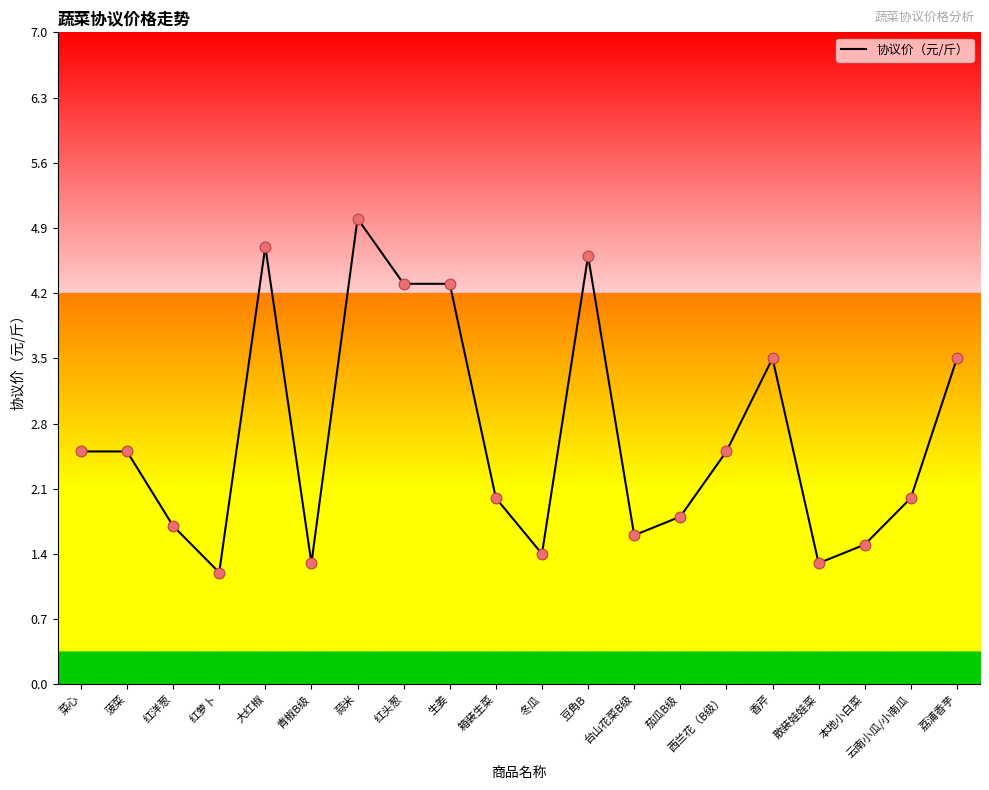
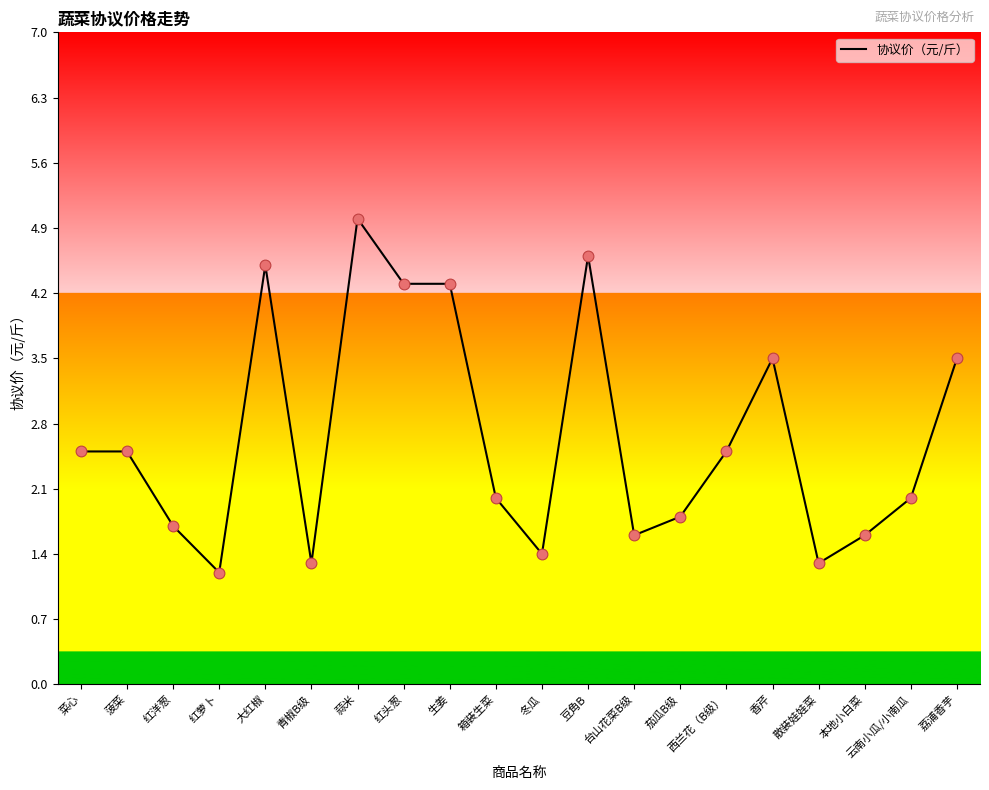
大红椒: 4.7 -> 4.5
本地小白菜: 1.5 -> 1.6
